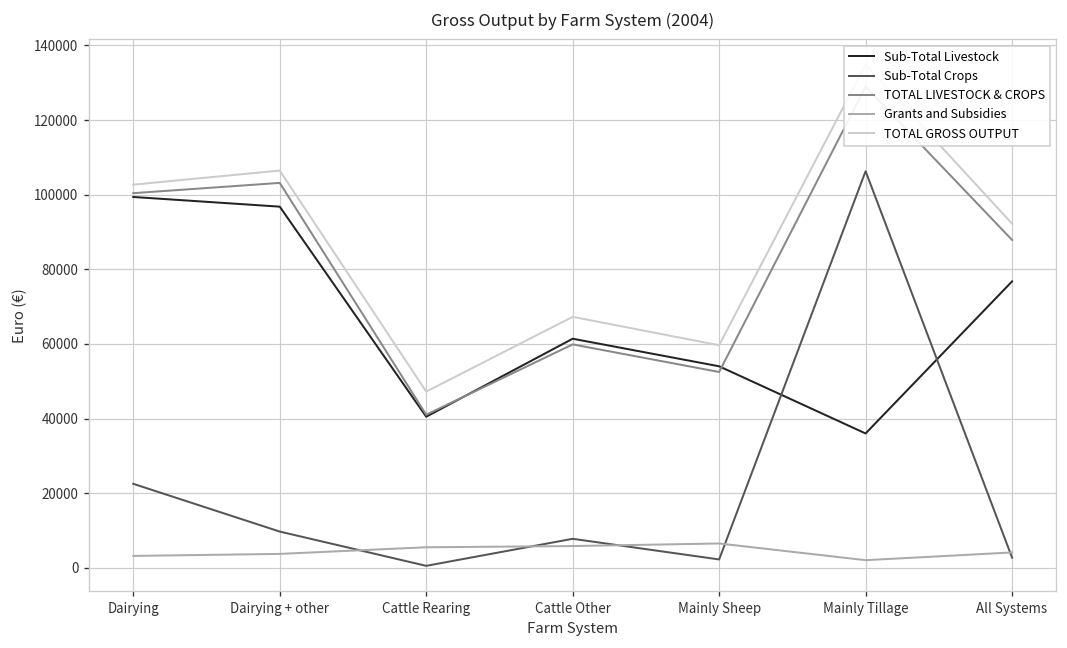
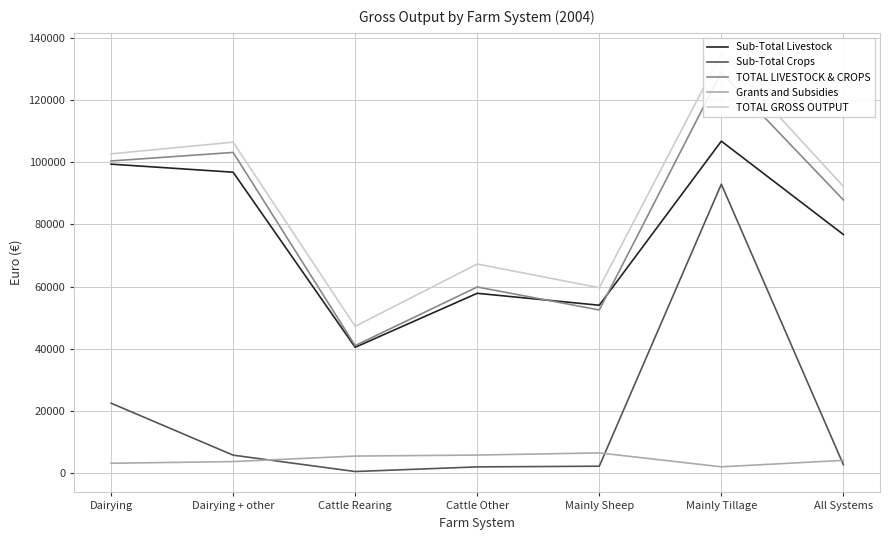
Sub-Total Crops, Dairying + other: 10000 -> 6000
Sub-Total Livestock, Cattle Other: 61000 -> 58000
Sub-Total Crops, Cattle Other: 8000 -> 2000
Sub-Total Livestock, Mainly Tillage: 36000 -> 107000
Sub-Total Crops, Mainly Tillage: 106000 -> 93000
